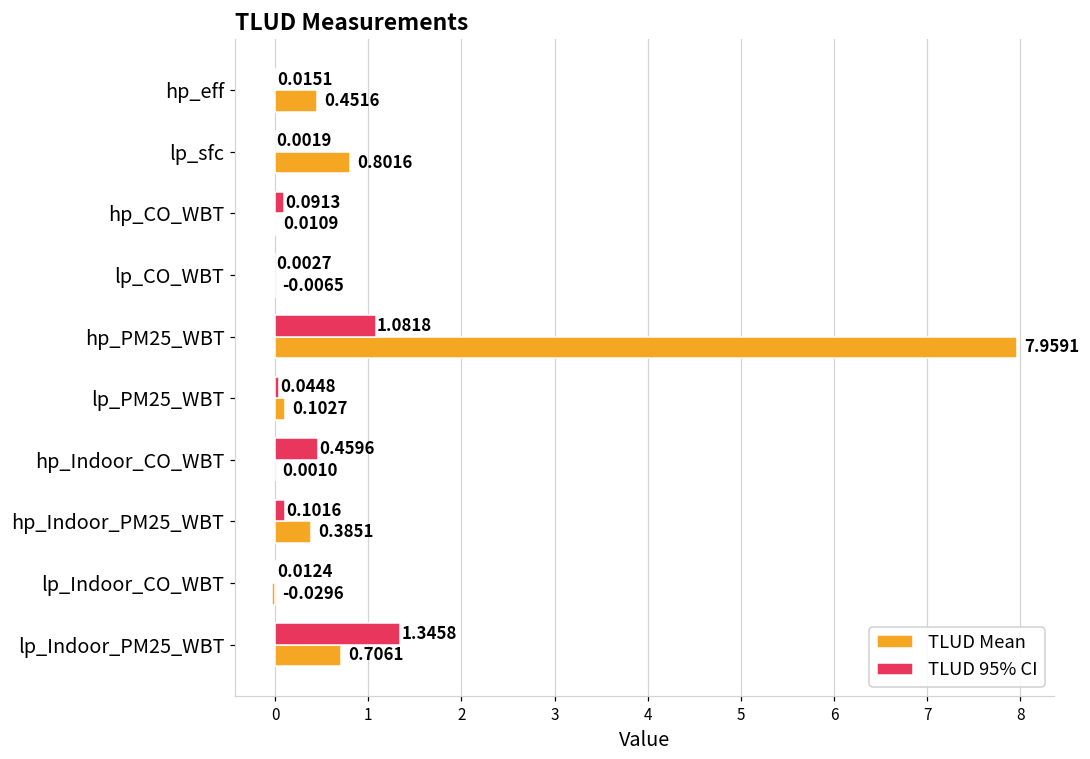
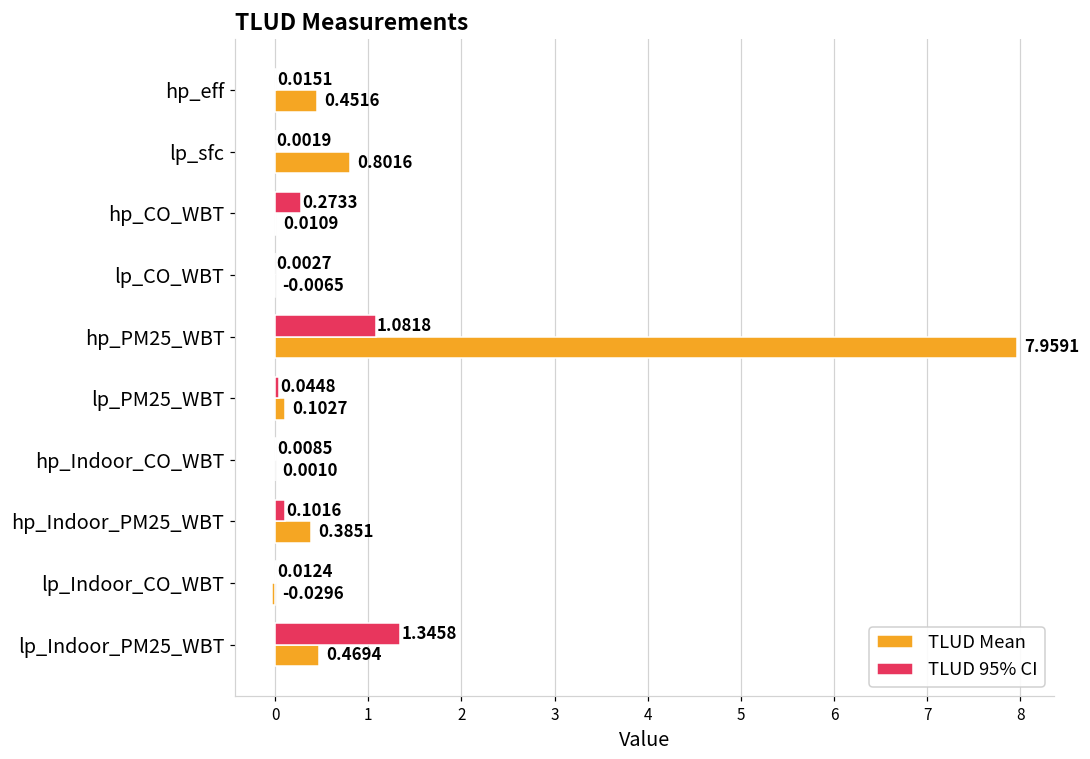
TLUD 95% CI, hp_CO_WBT: 0.0913 -> 0.2733
TLUD 95% CI, hp_Indoor_CO_WBT: 0.4596 -> 0.0085
TLUD Mean, lp_Indoor_PM25_WBT: 0.7061 -> 0.4694
